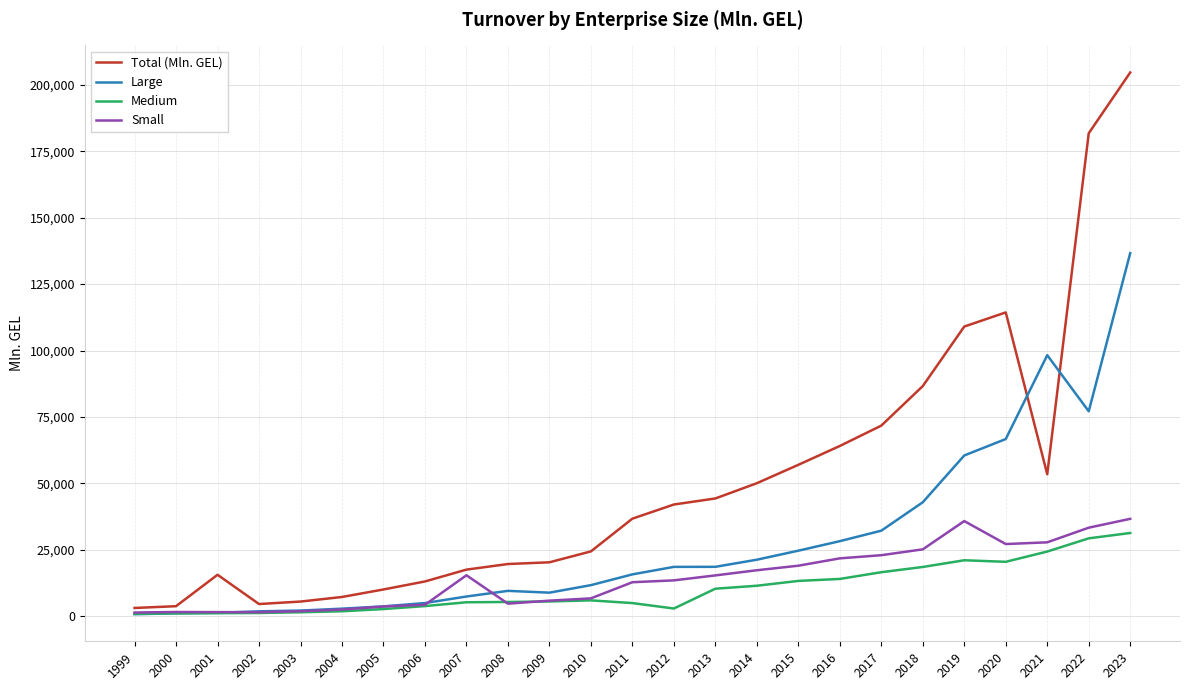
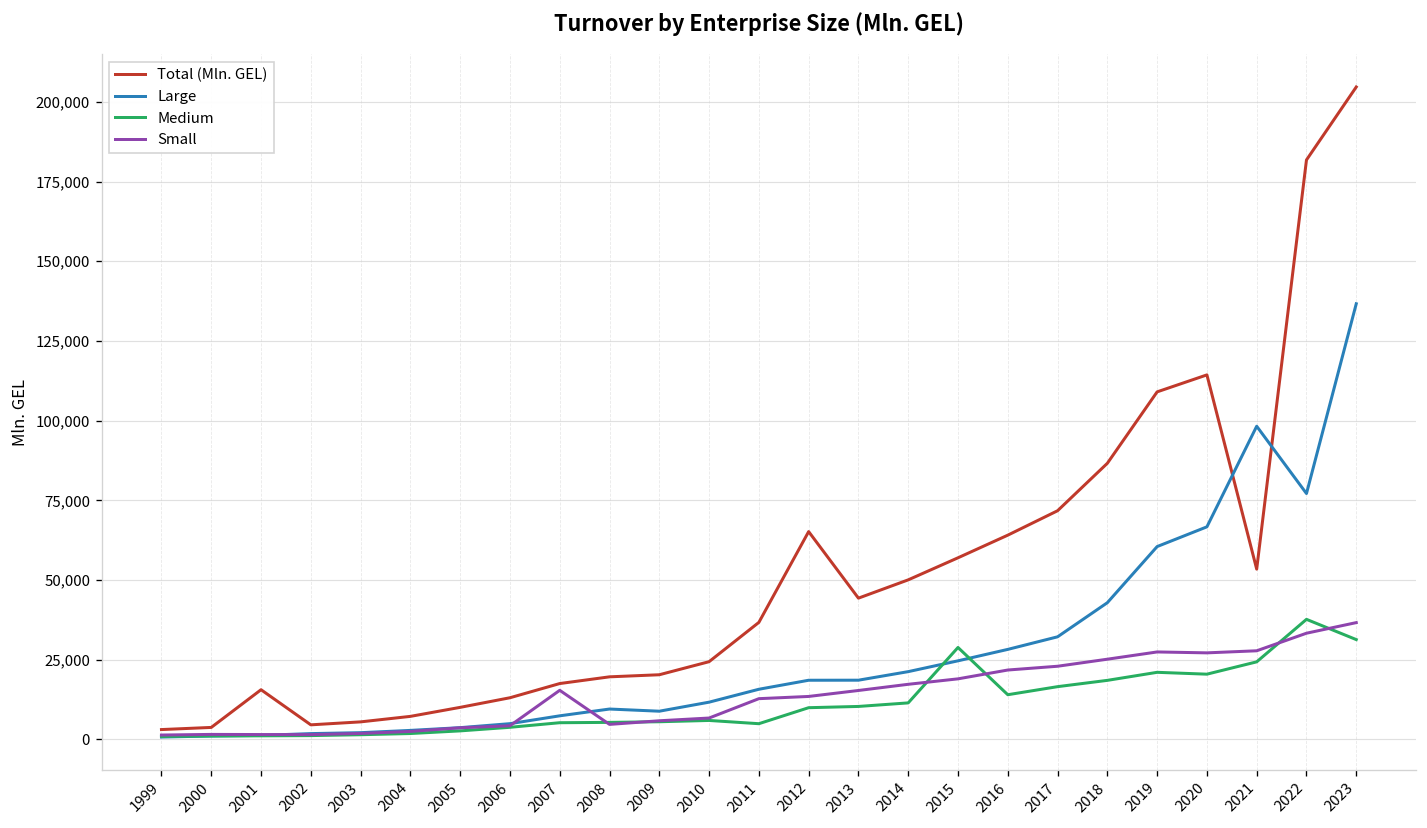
Total (Mln. GEL), 2012: 42,000 -> 65,000
Medium, 2012: 3,000 -> 10,000
Medium, 2015: 13,000 -> 29,000
Small, 2019: 36,000 -> 27,000
Medium, 2022: 29,000 -> 38,000
